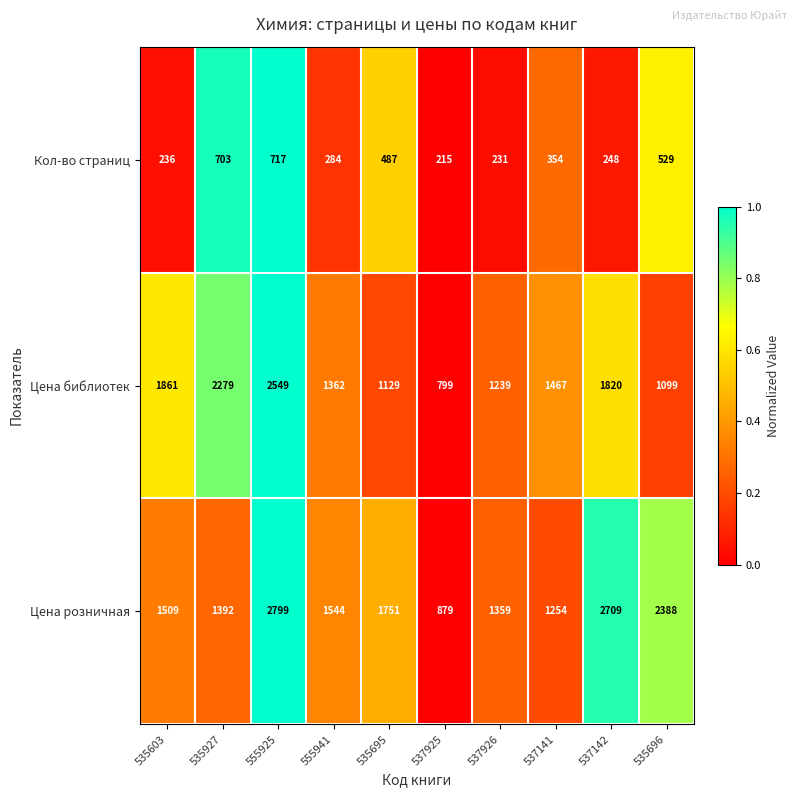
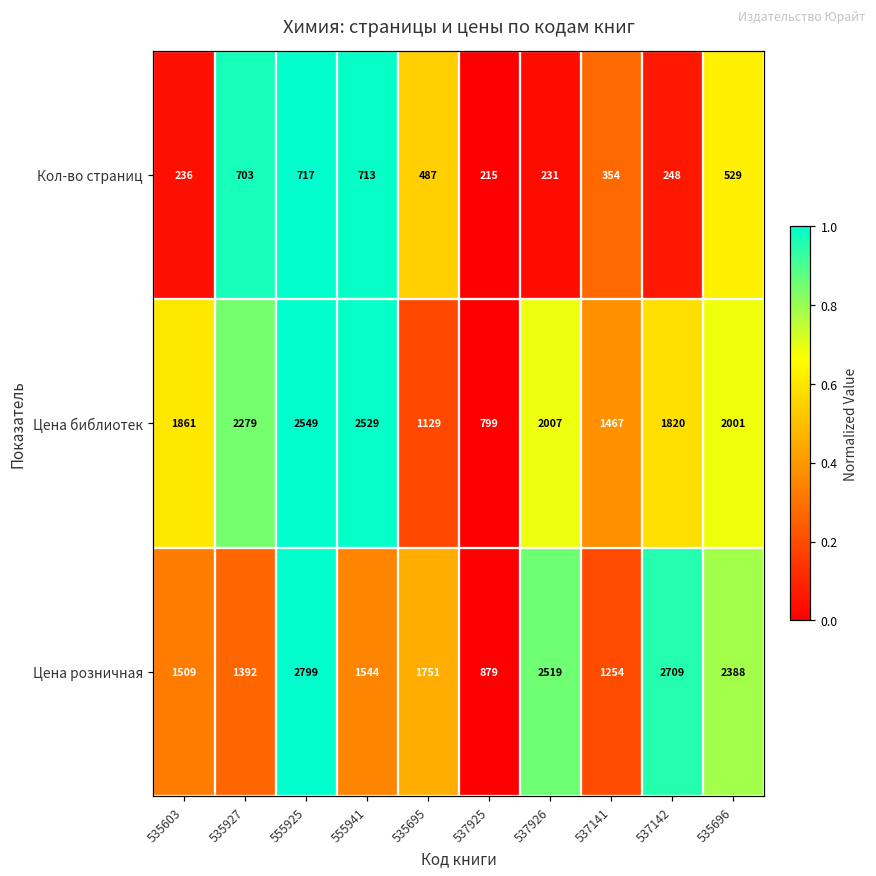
Кол-во страниц, 555941: 284 -> 713
Цена библиотек, 555941: 1362 -> 2529
Цена библиотек, 537926: 1239 -> 2007
Цена библиотек, 535696: 1099 -> 2001
Цена розничная, 537926: 1359 -> 2519
